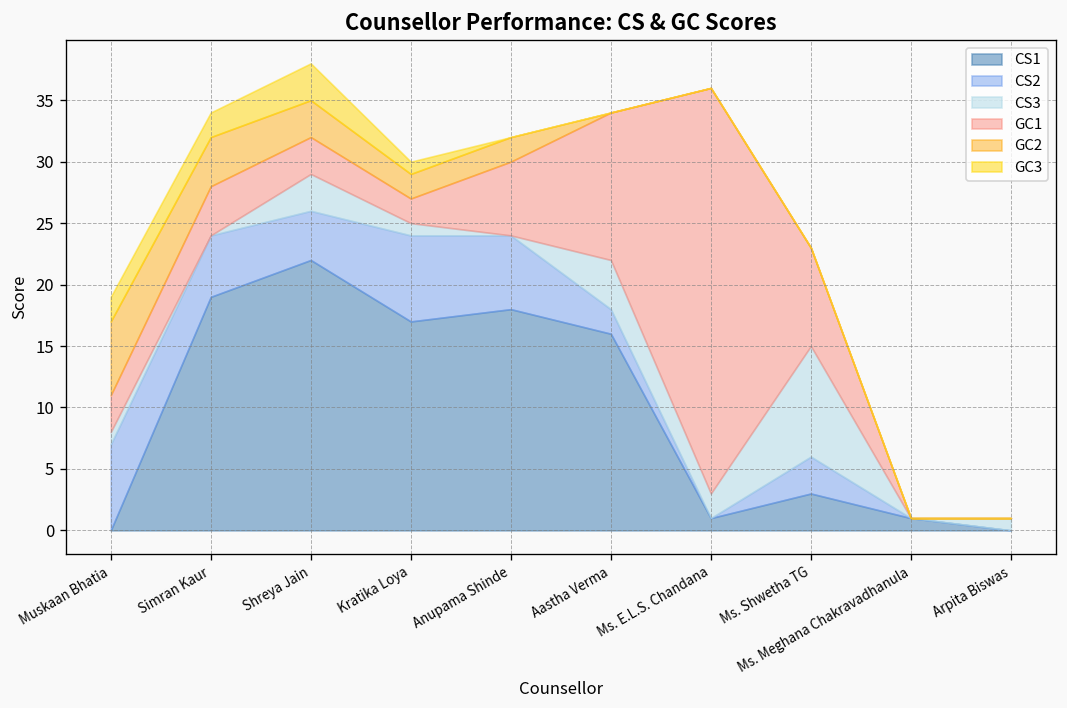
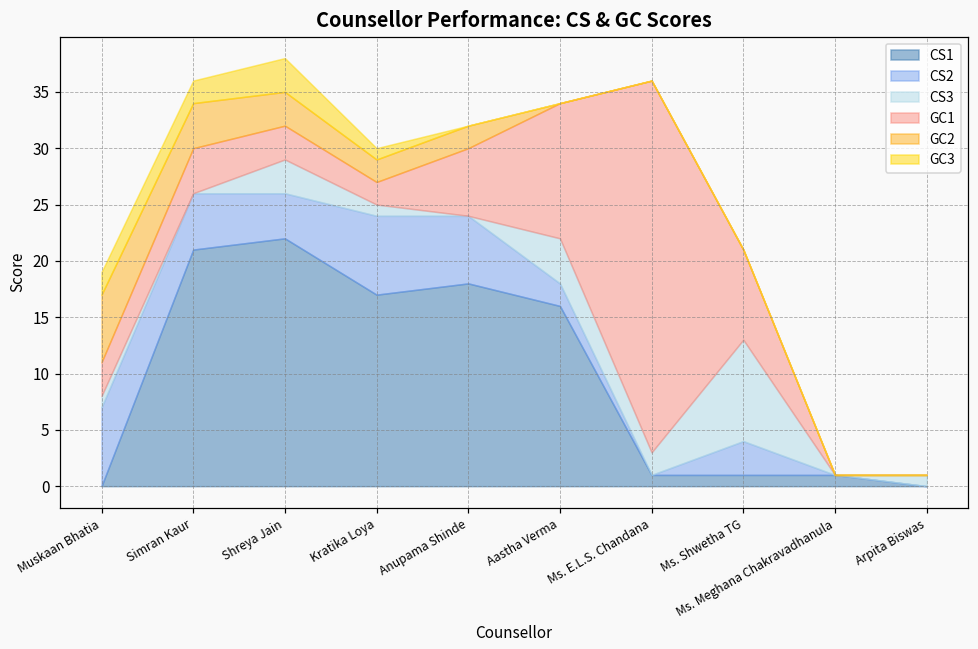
CS1, Simran Kaur: 19 -> 21
CS1, Ms. Shwetha TG: 3 -> 1
